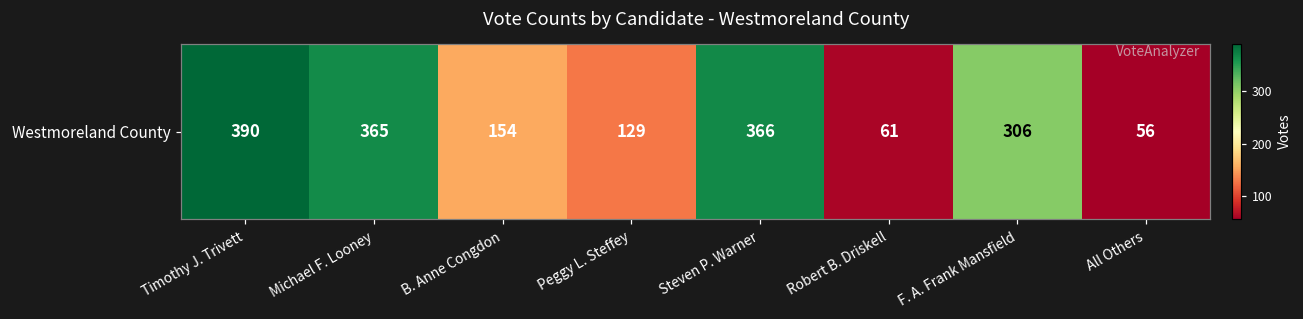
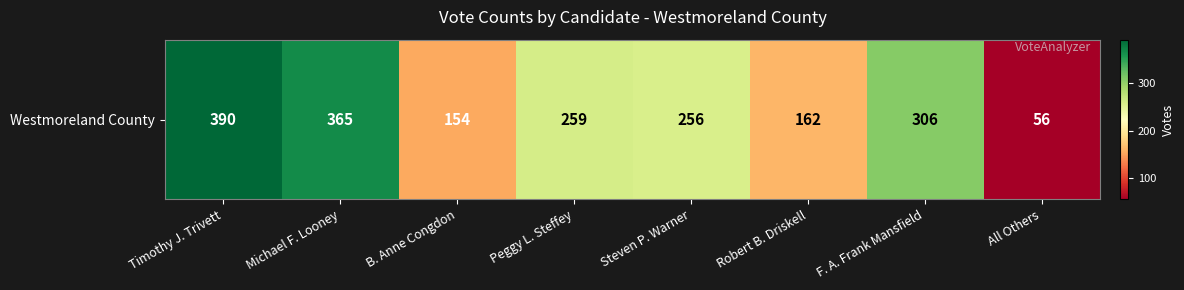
Westmoreland County, Peggy L. Steffey: 129 -> 259
Westmoreland County, Steven P. Warner: 366 -> 256
Westmoreland County, Robert B. Driskell: 61 -> 162
